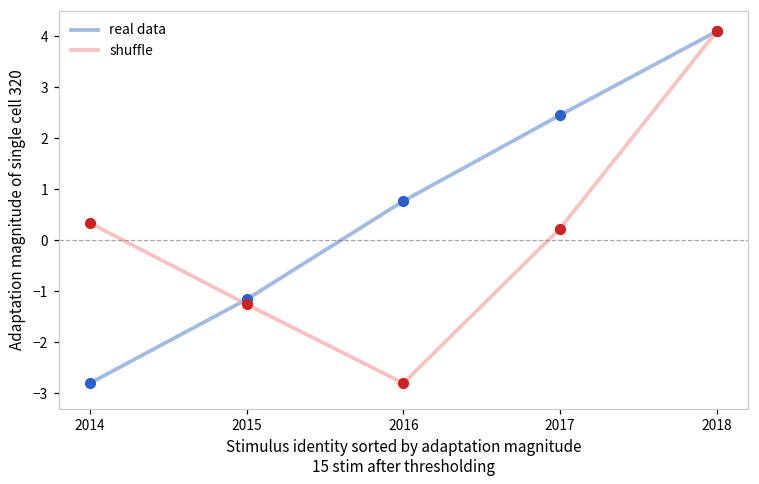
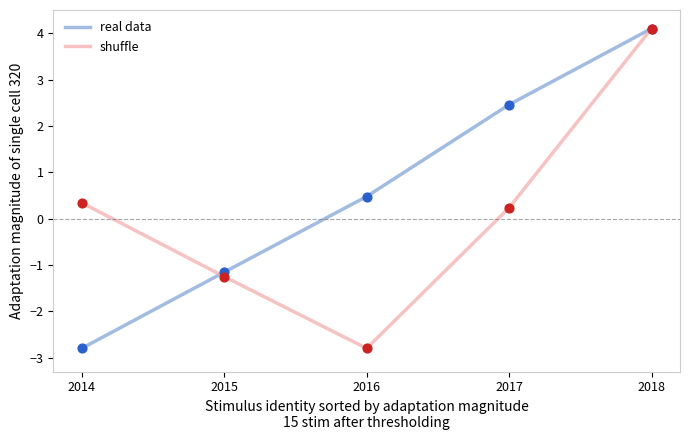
real data, 2016: 0.8 -> 0.5
